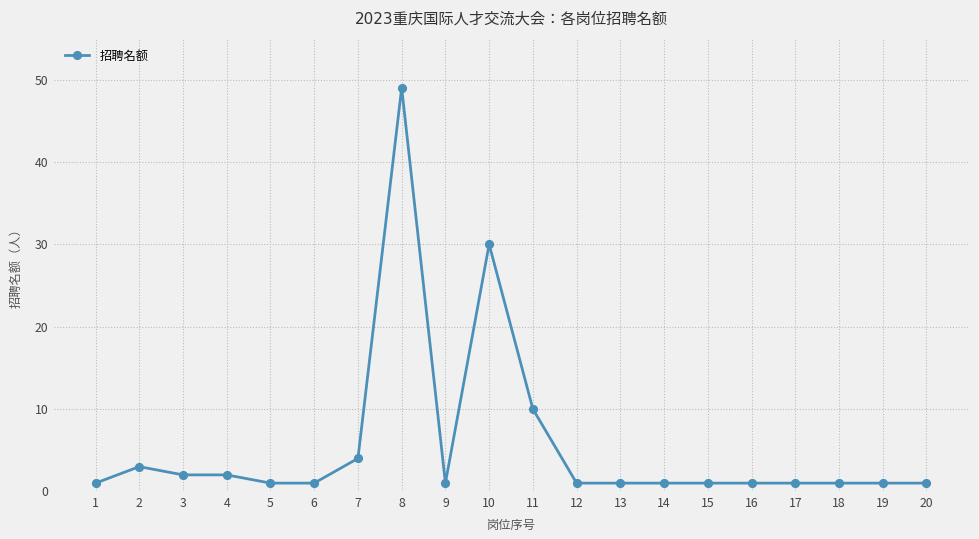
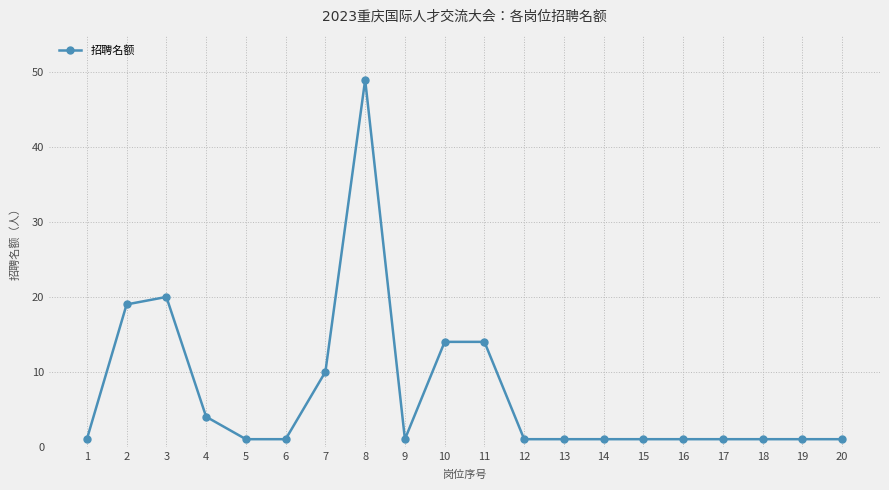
2: 3 -> 19
3: 2 -> 20
4: 2 -> 4
7: 4 -> 10
10: 30 -> 14
11: 10 -> 14
